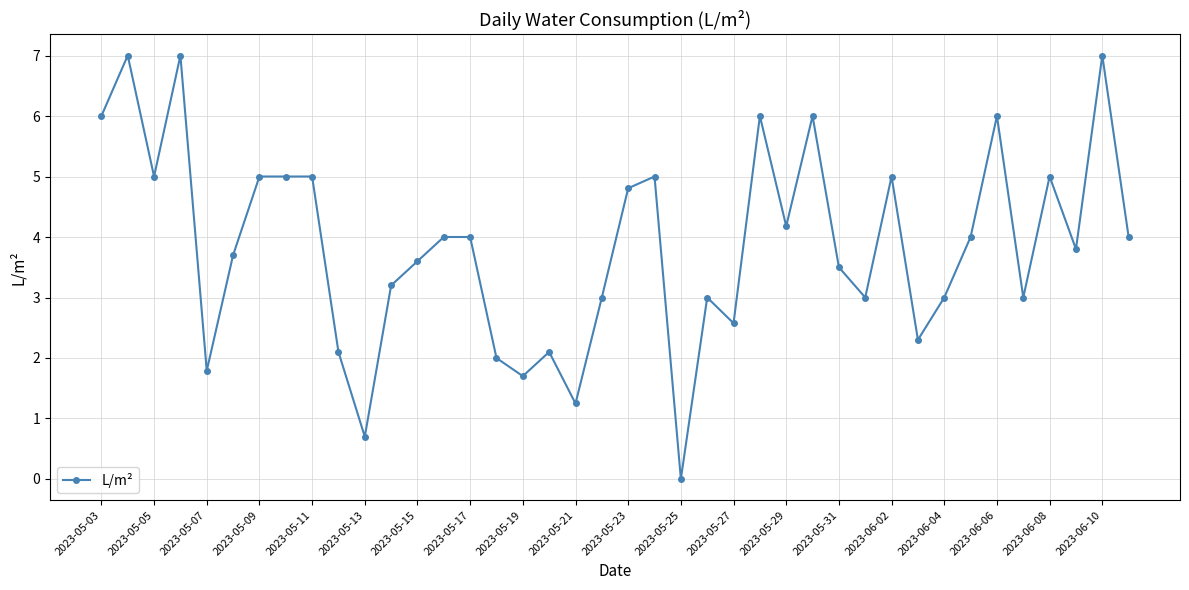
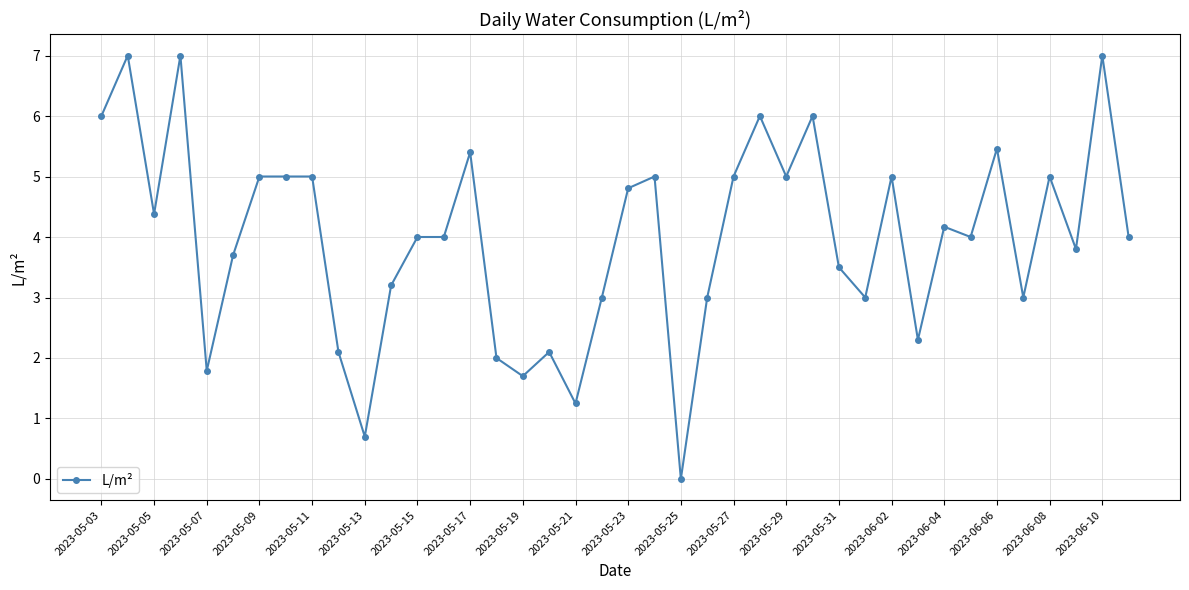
2023-05-05: 5.0 -> 4.4
2023-05-15: 3.6 -> 4.0
2023-05-17: 4.0 -> 5.4
2023-05-27: 2.6 -> 5.0
2023-05-29: 4.2 -> 5.0
2023-06-04: 3.0 -> 4.2
2023-06-06: 6.0 -> 5.5
